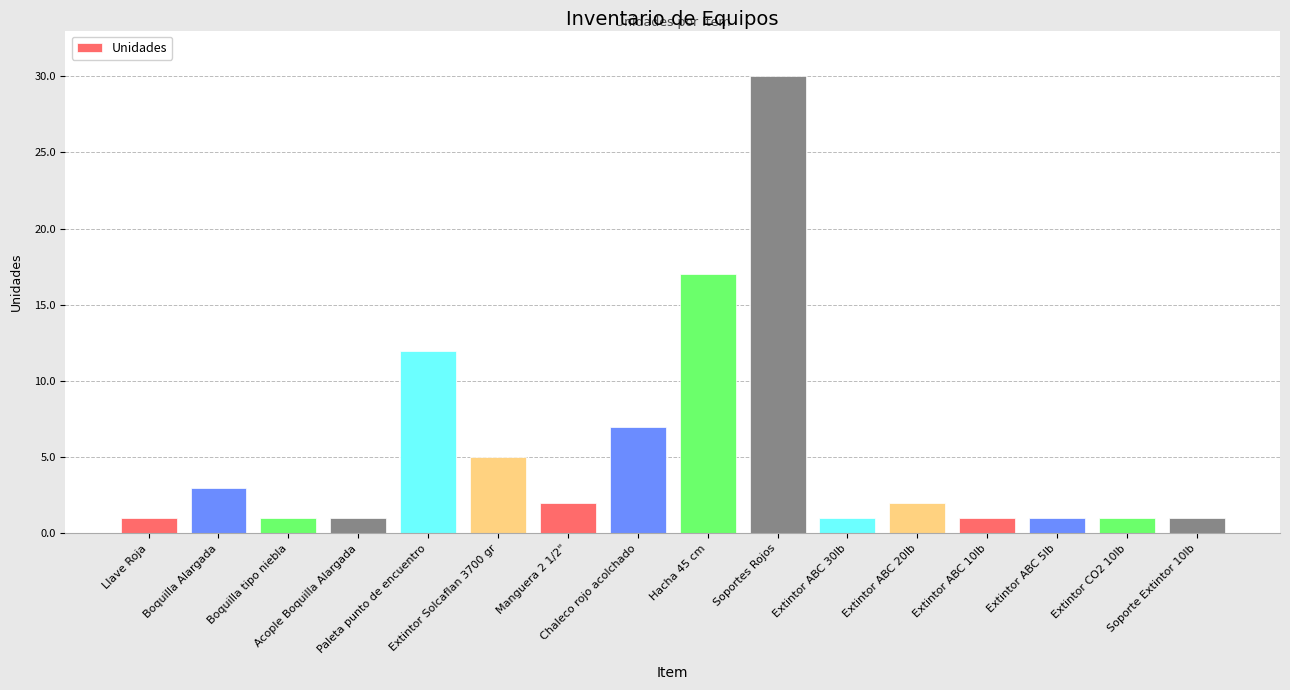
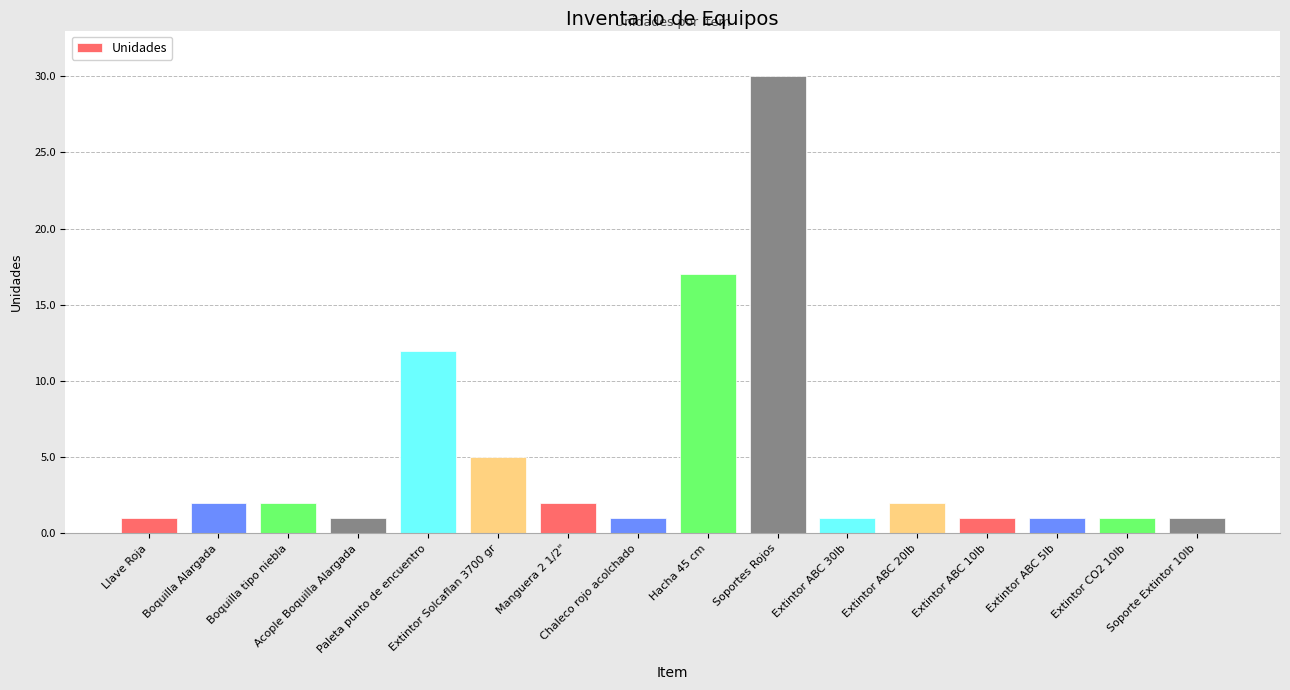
Boquilla Alargada: 3 -> 2
Boquilla tipo niebla: 1 -> 2
Chaleco rojo acolchado: 7 -> 1
